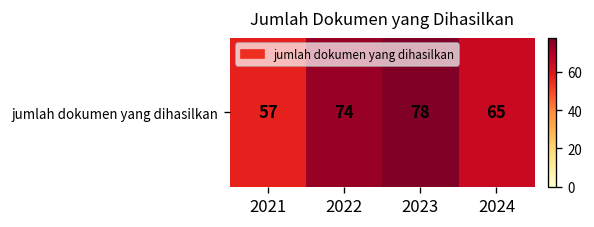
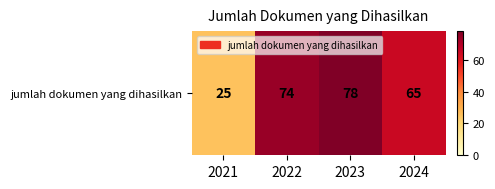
jumlah dokumen yang dihasilkan, 2021: 57 -> 25
